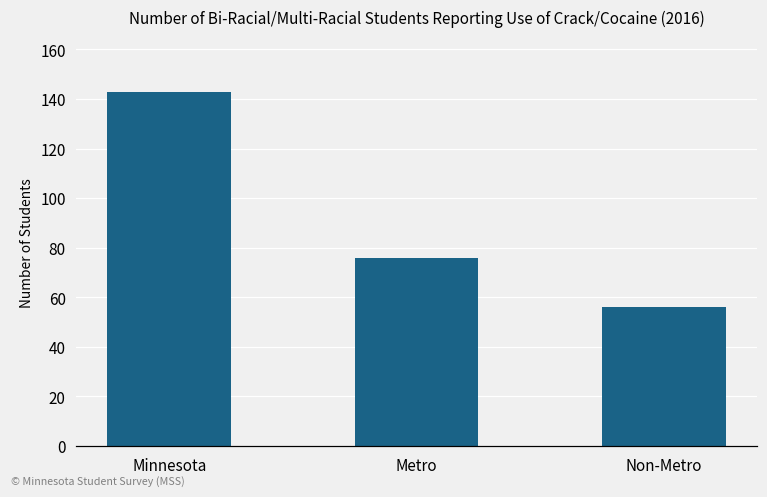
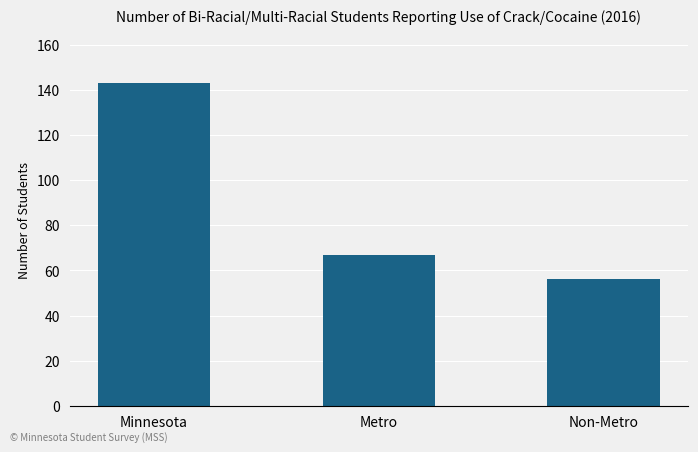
Metro: 76 -> 67
